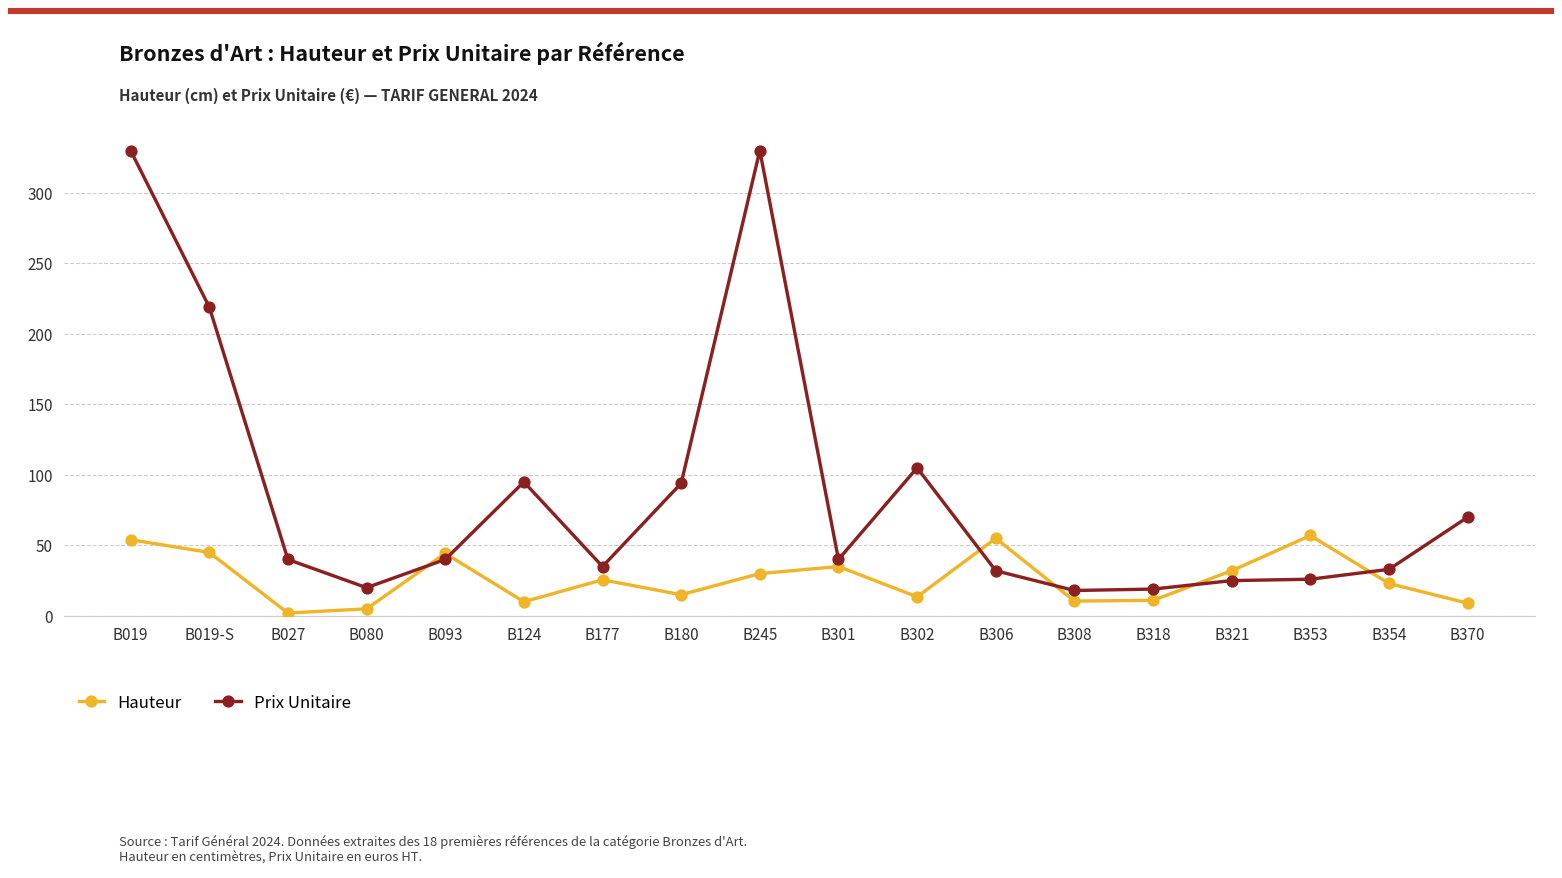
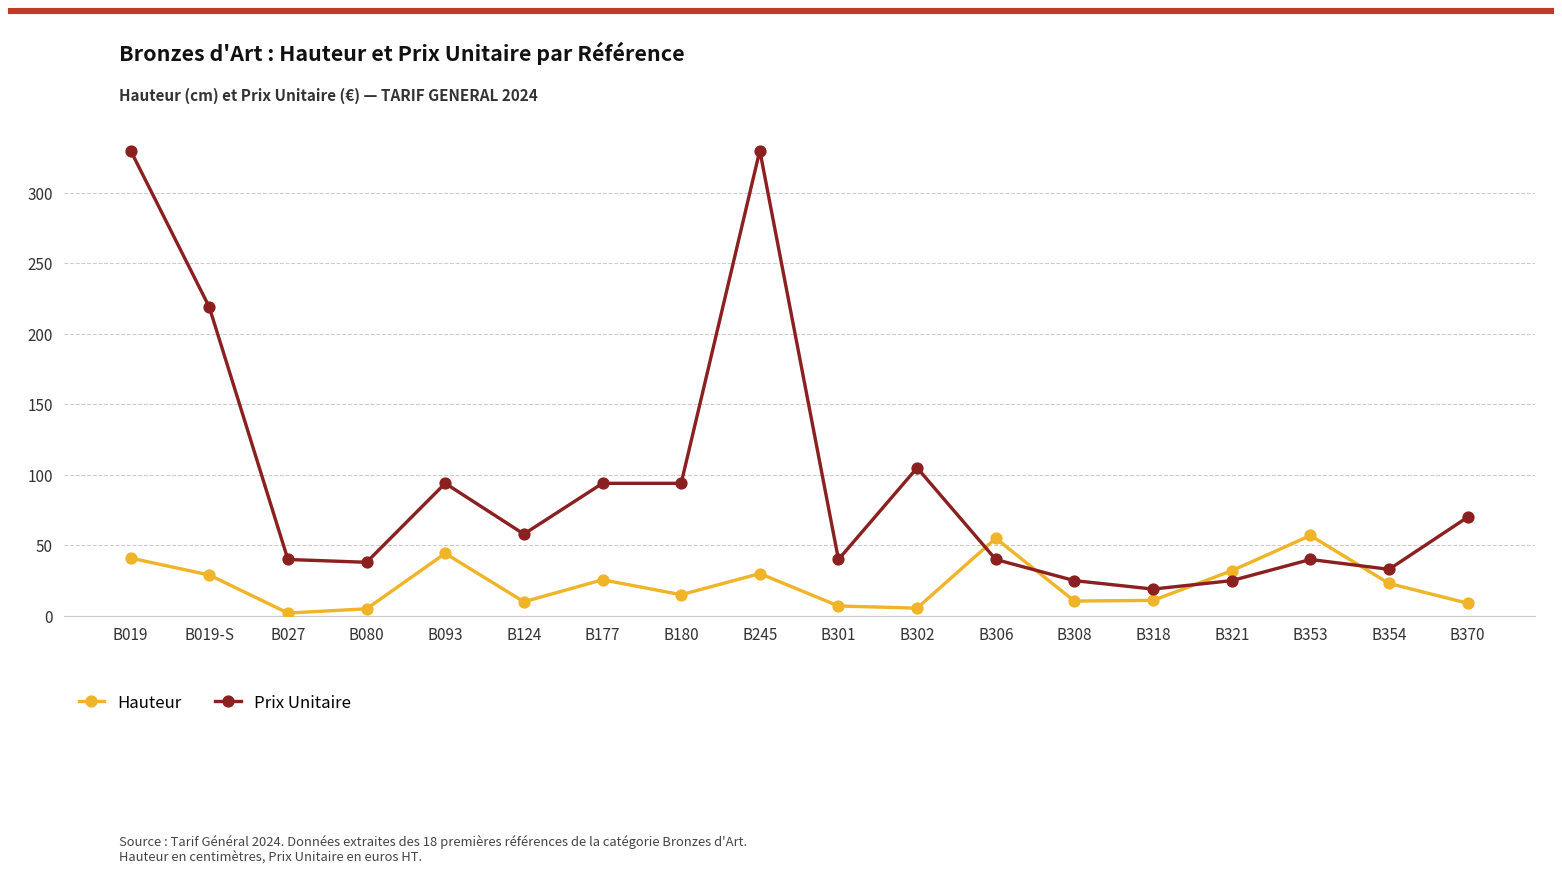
Hauteur, B019: 54 -> 41
Hauteur, B019-S: 45 -> 29
Prix Unitaire, B080: 20 -> 38
Prix Unitaire, B093: 40 -> 94
Prix Unitaire, B124: 95 -> 58
Prix Unitaire, B177: 35 -> 94
Hauteur, B301: 35 -> 7
Hauteur, B302: 14 -> 6
Prix Unitaire, B306: 32 -> 40
Prix Unitaire, B308: 18 -> 25
Prix Unitaire, B353: 26 -> 40
